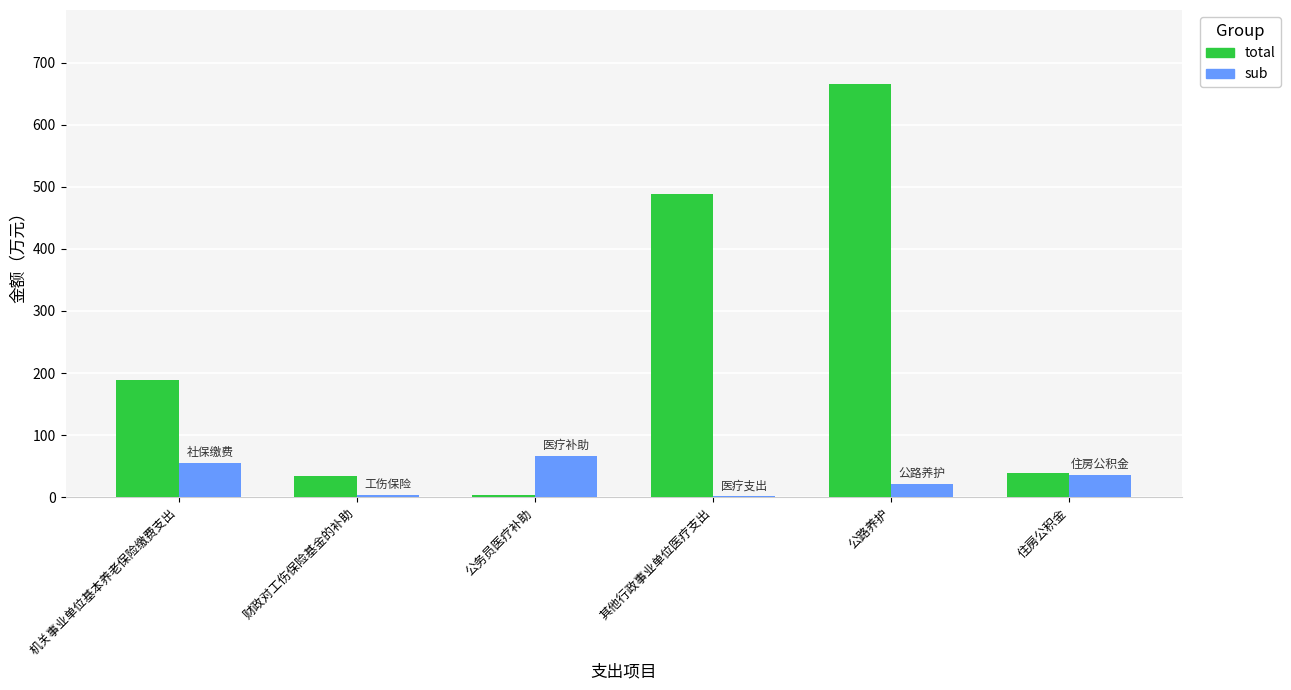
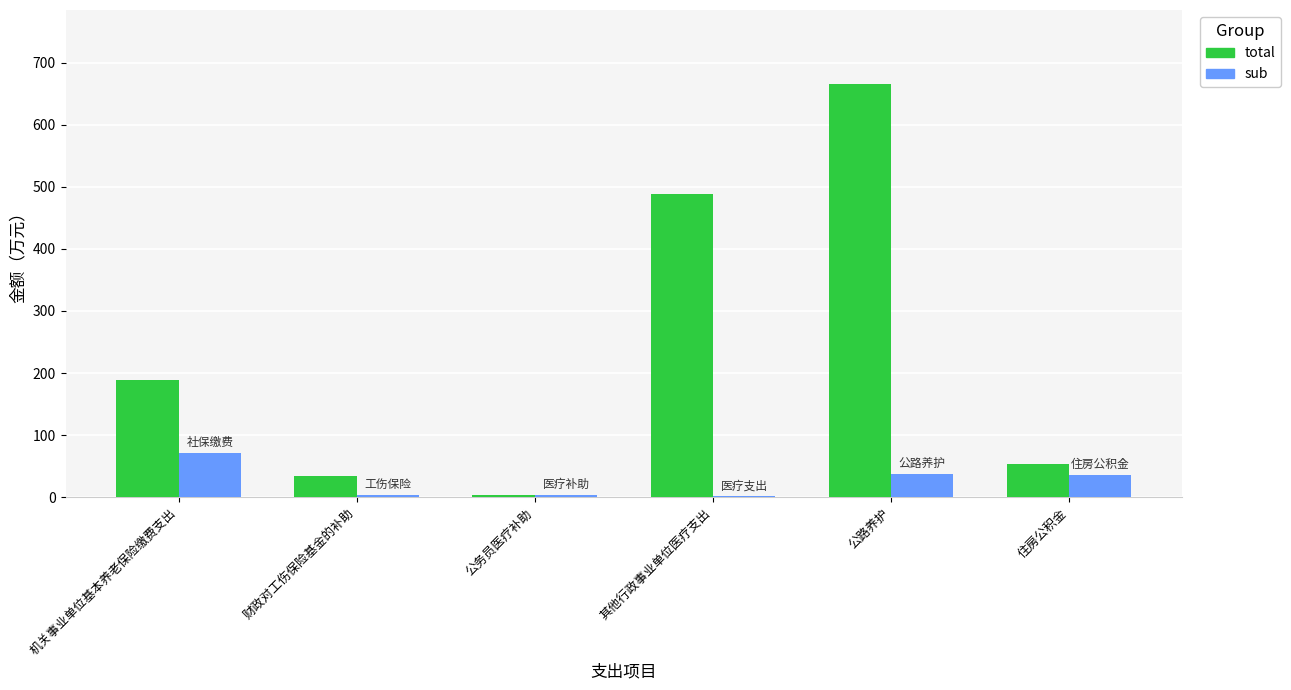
sub, 机关事业单位基本养老保险缴费支出: 60 -> 70
sub, 公务员医疗补助: 70 -> 0
sub, 公路养护: 20 -> 40
total, 住房公积金: 40 -> 50
